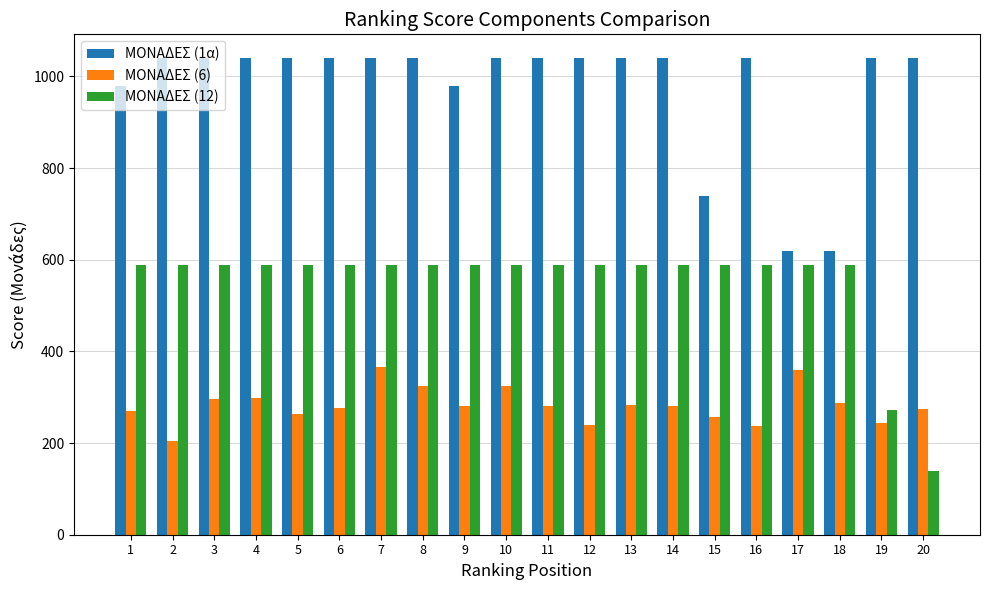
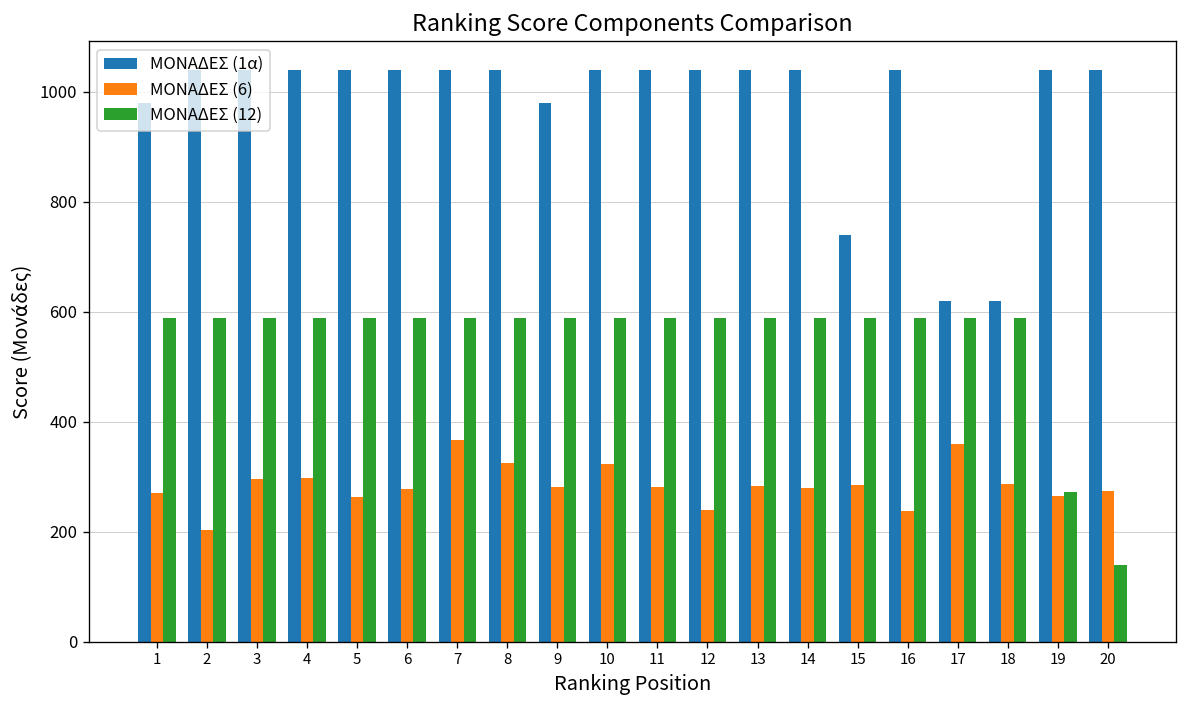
ΜΟΝΑΔΕΣ (6), 15: 260 -> 290
ΜΟΝΑΔΕΣ (6), 19: 240 -> 260
